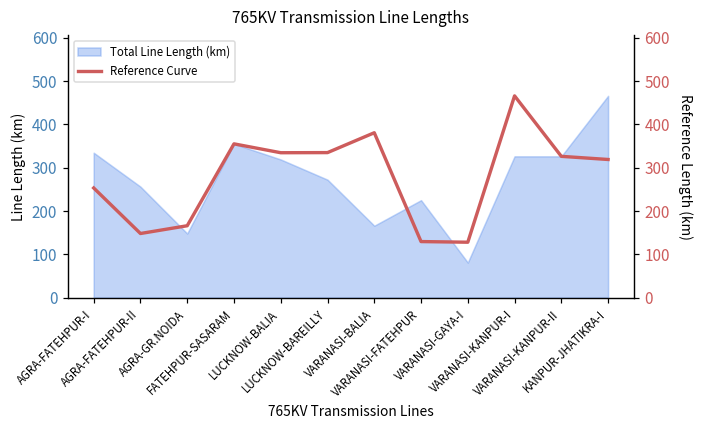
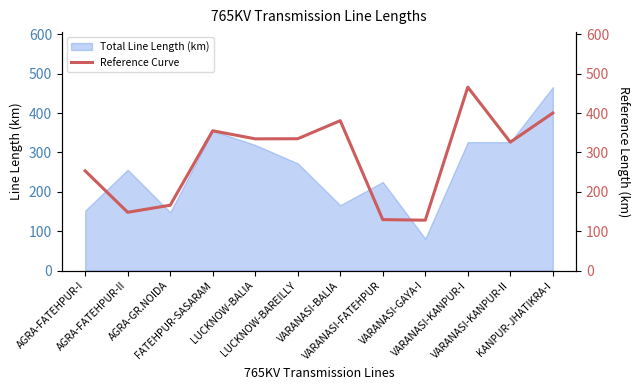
Total Line Length (km), AGRA-FATEHPUR-I: 330 -> 150
Reference Curve, KANPUR-JHATIKRA-I: 320 -> 400
